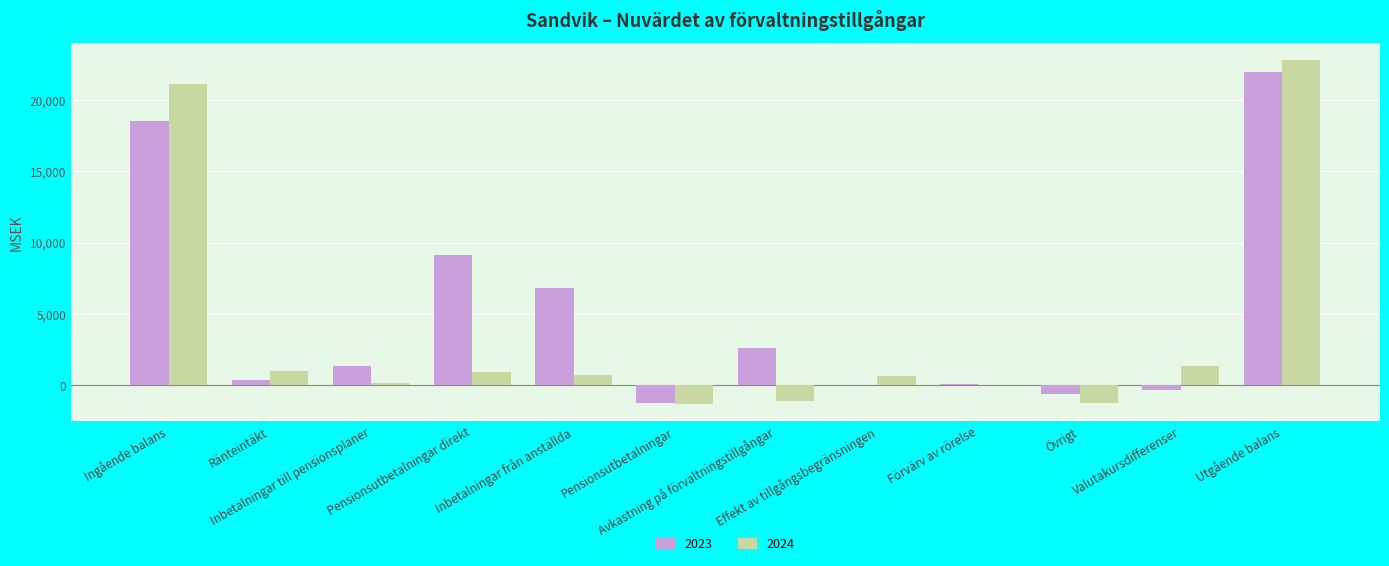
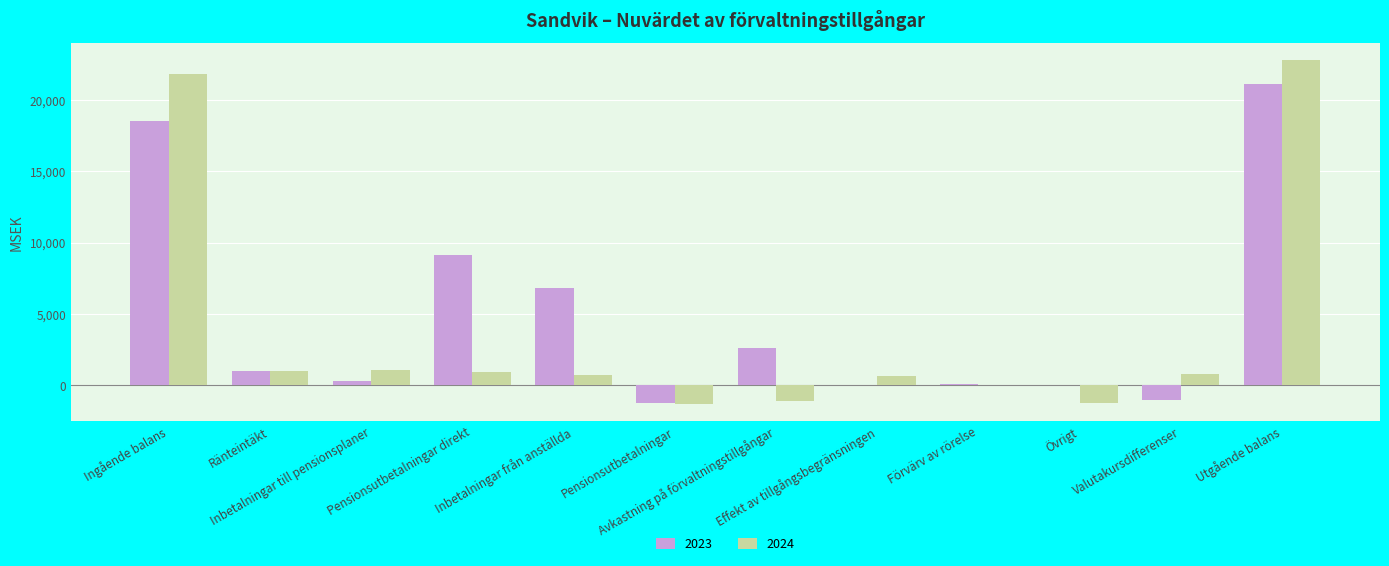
2024, Ingående balans: 21,100 -> 21,800
2023, Ränteintäkt: 300 -> 1,000
2023, Inbetalningar till pensionsplaner: 1,400 -> 300
2024, Inbetalningar till pensionsplaner: 200 -> 1,100
2023, Övrigt: -600 -> 0
2023, Valutakursdifferenser: -300 -> -1,000
2024, Valutakursdifferenser: 1,400 -> 800
2023, Utgående balans: 22,000 -> 21,100
